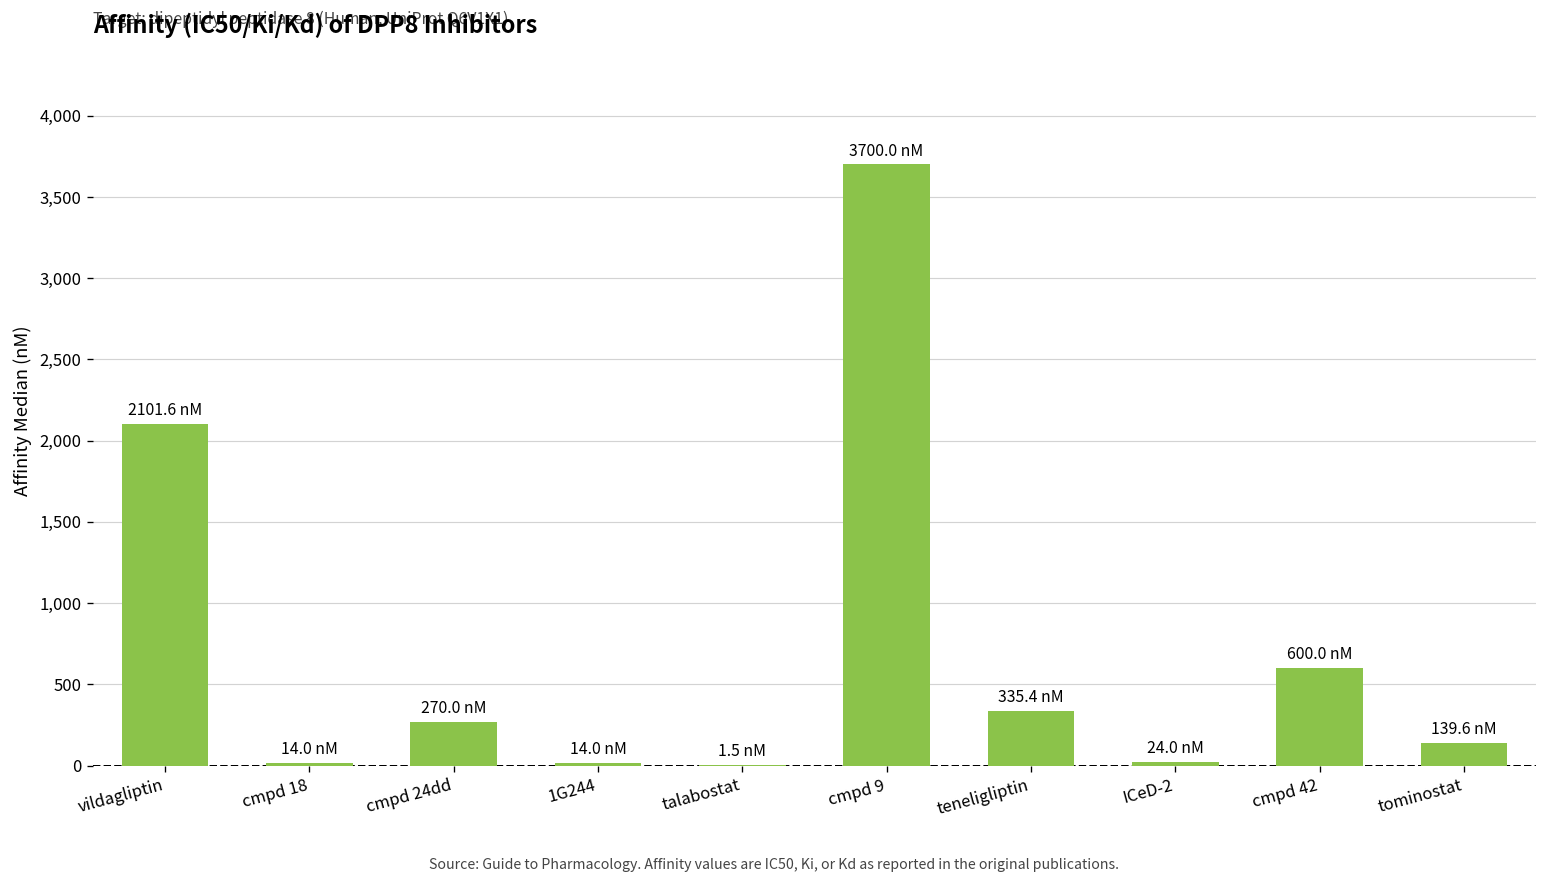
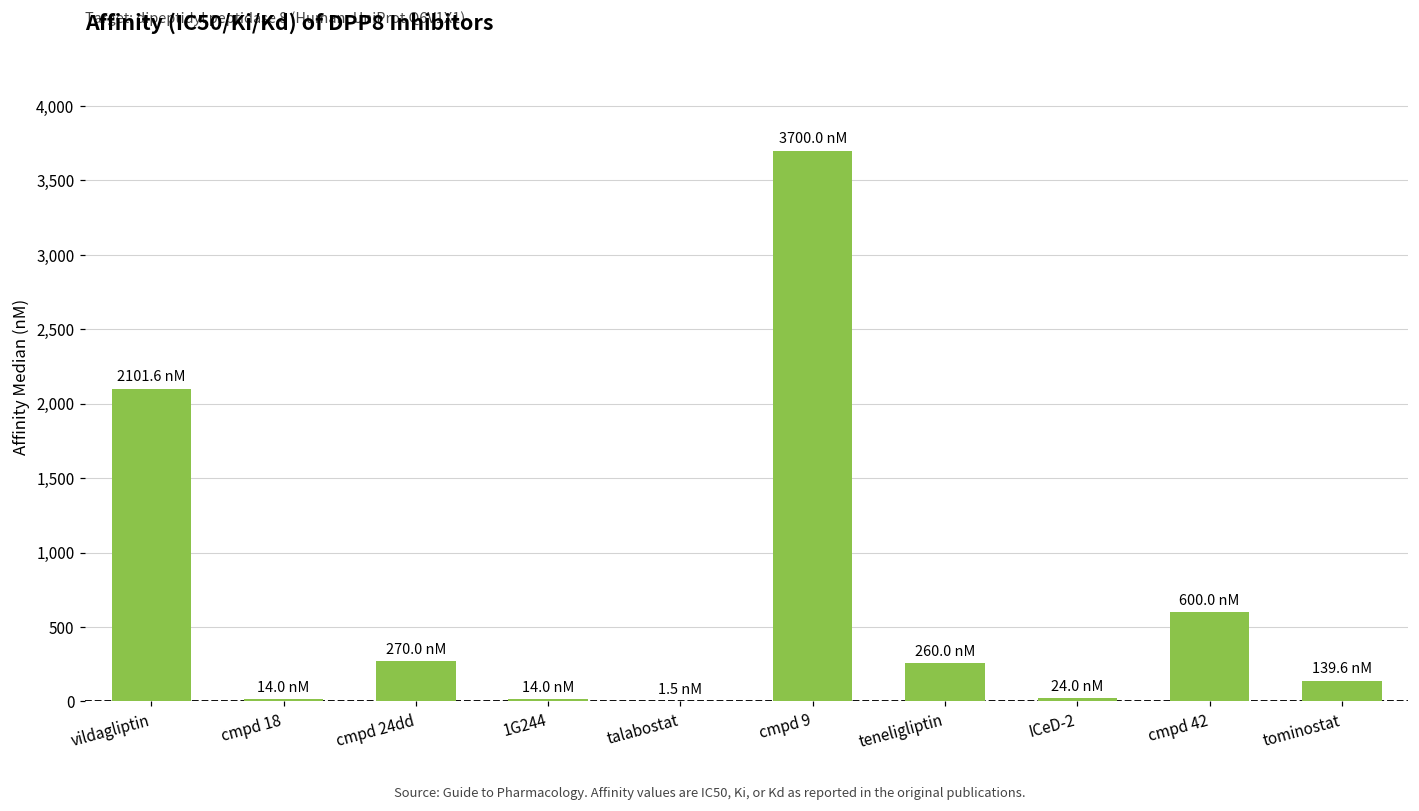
teneligliptin: 335.4 -> 260.0
